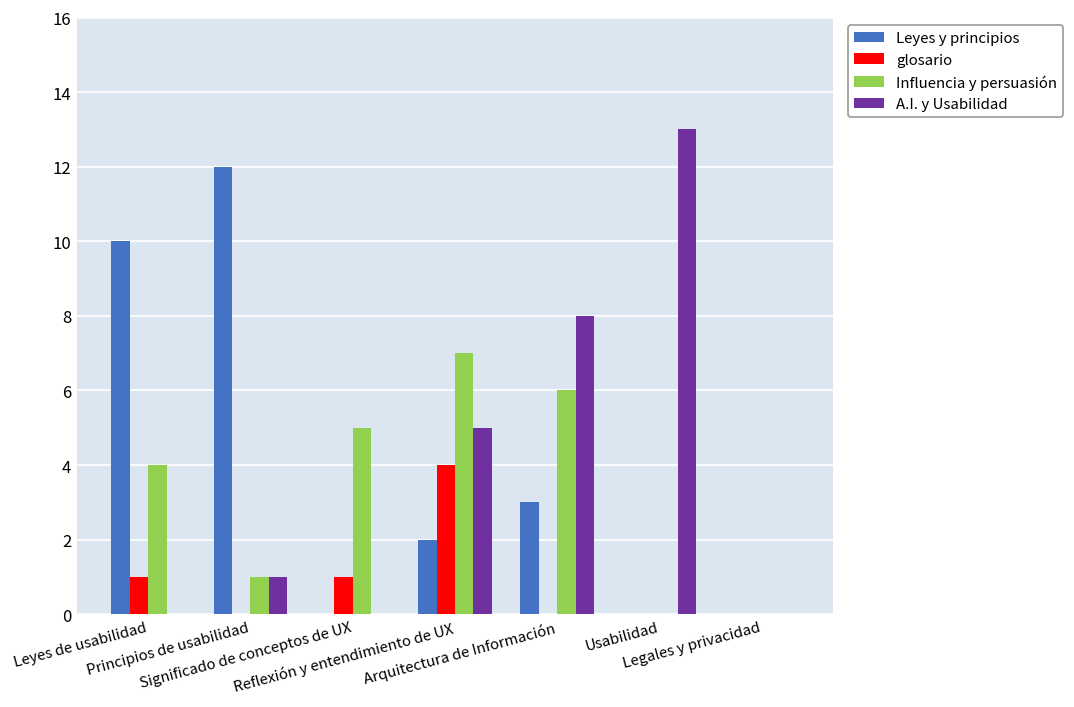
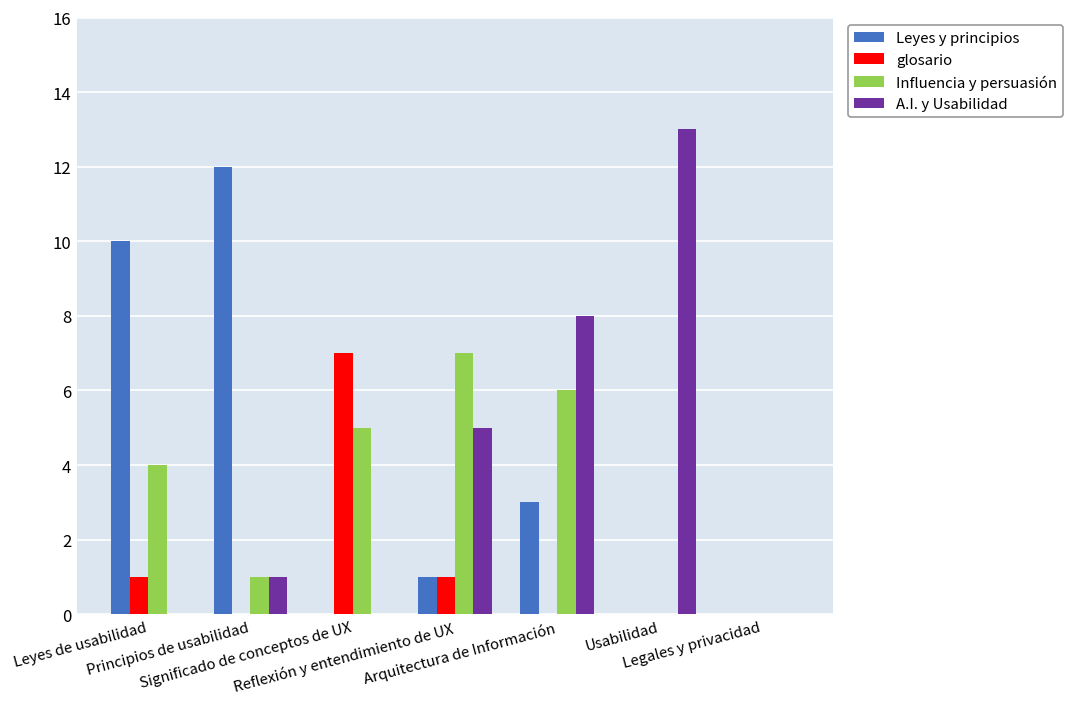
glosario, Significado de conceptos de UX: 1 -> 7
Leyes y principios, Reflexión y entendimiento de UX: 2 -> 1
glosario, Reflexión y entendimiento de UX: 4 -> 1
